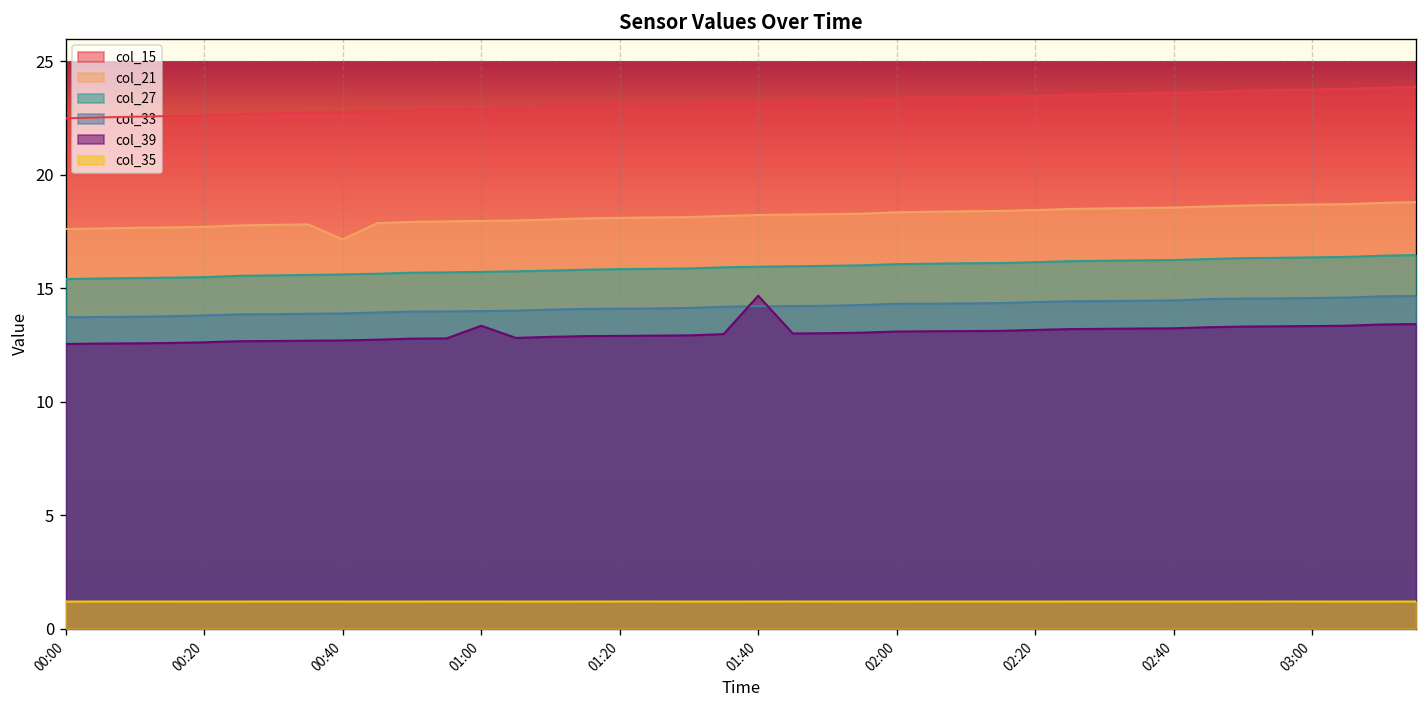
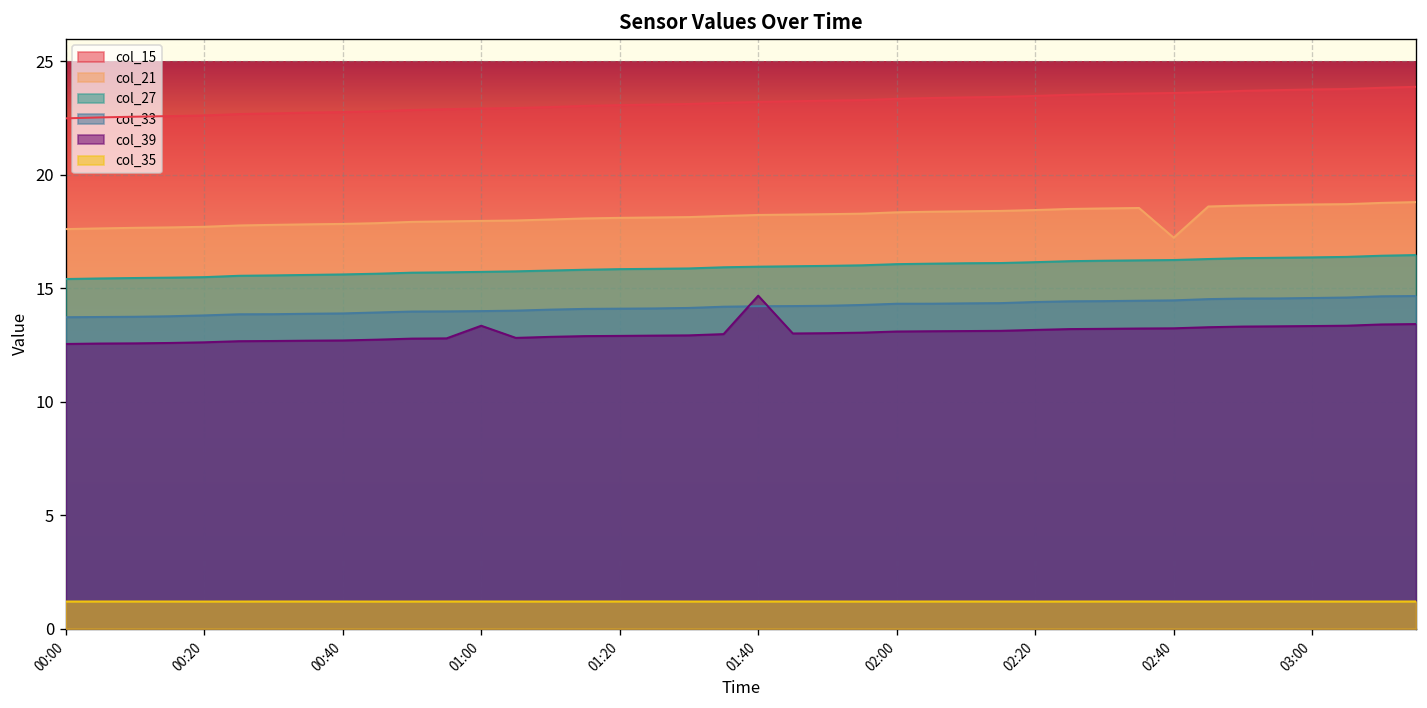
col_21, 00:40: 17.2 -> 17.8
col_21, 02:40: 18.6 -> 17.2
